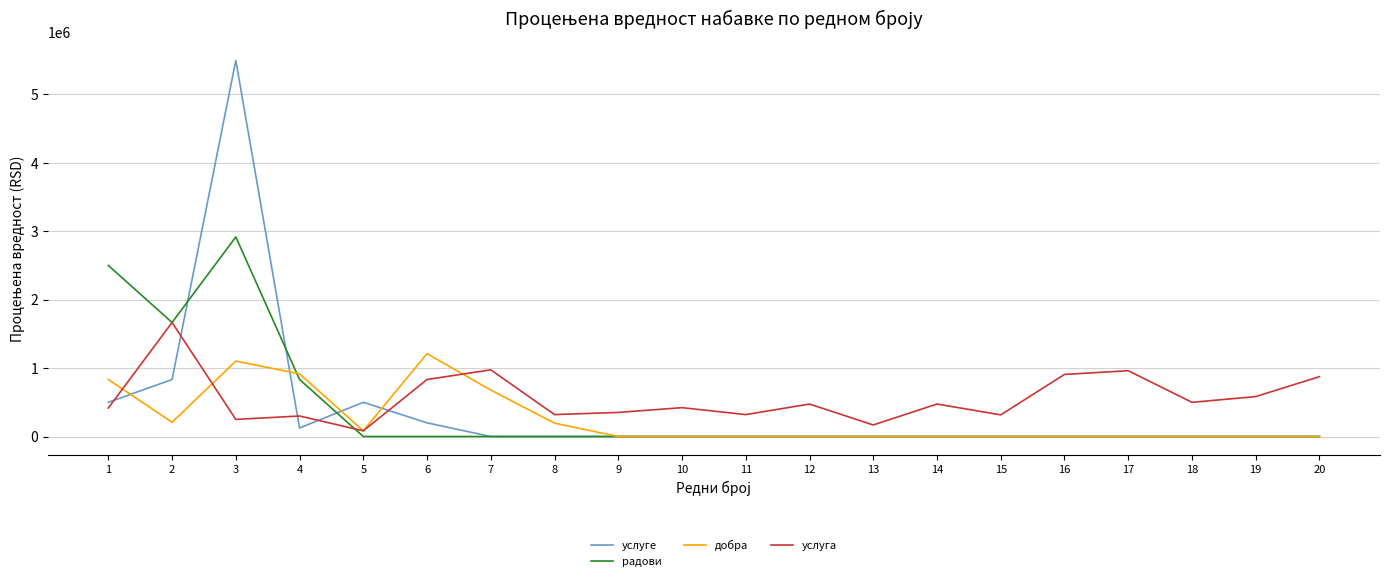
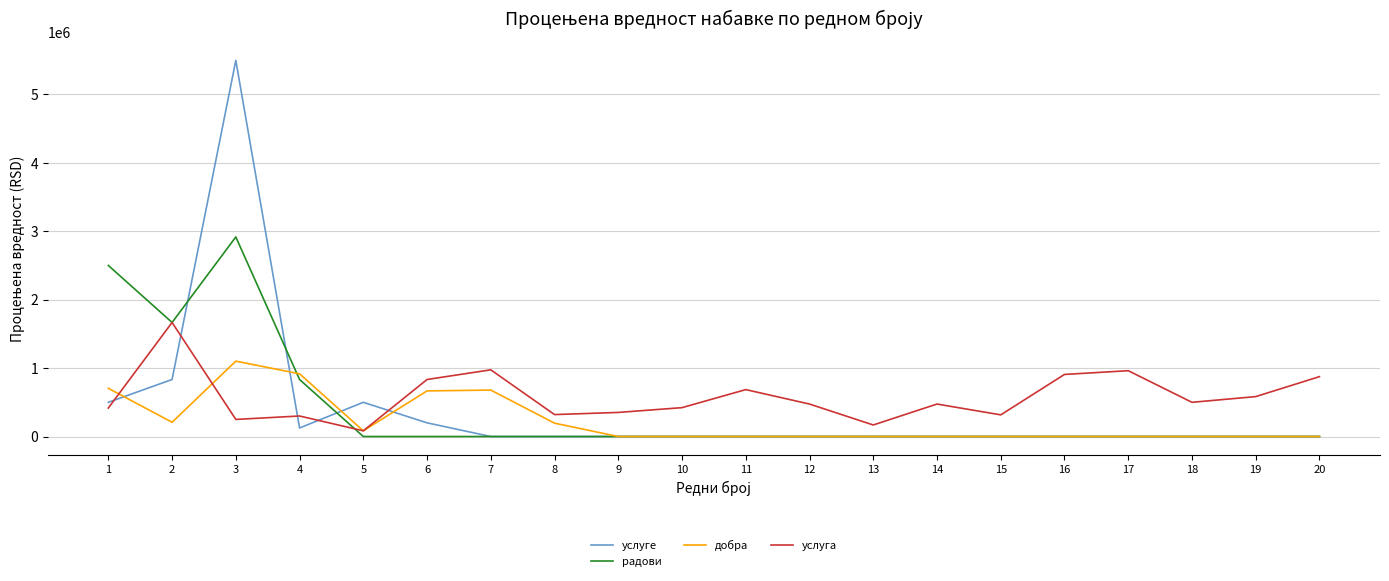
добра, 1: 800000 -> 700000
добра, 6: 1200000 -> 700000
услуга, 11: 300000 -> 700000
